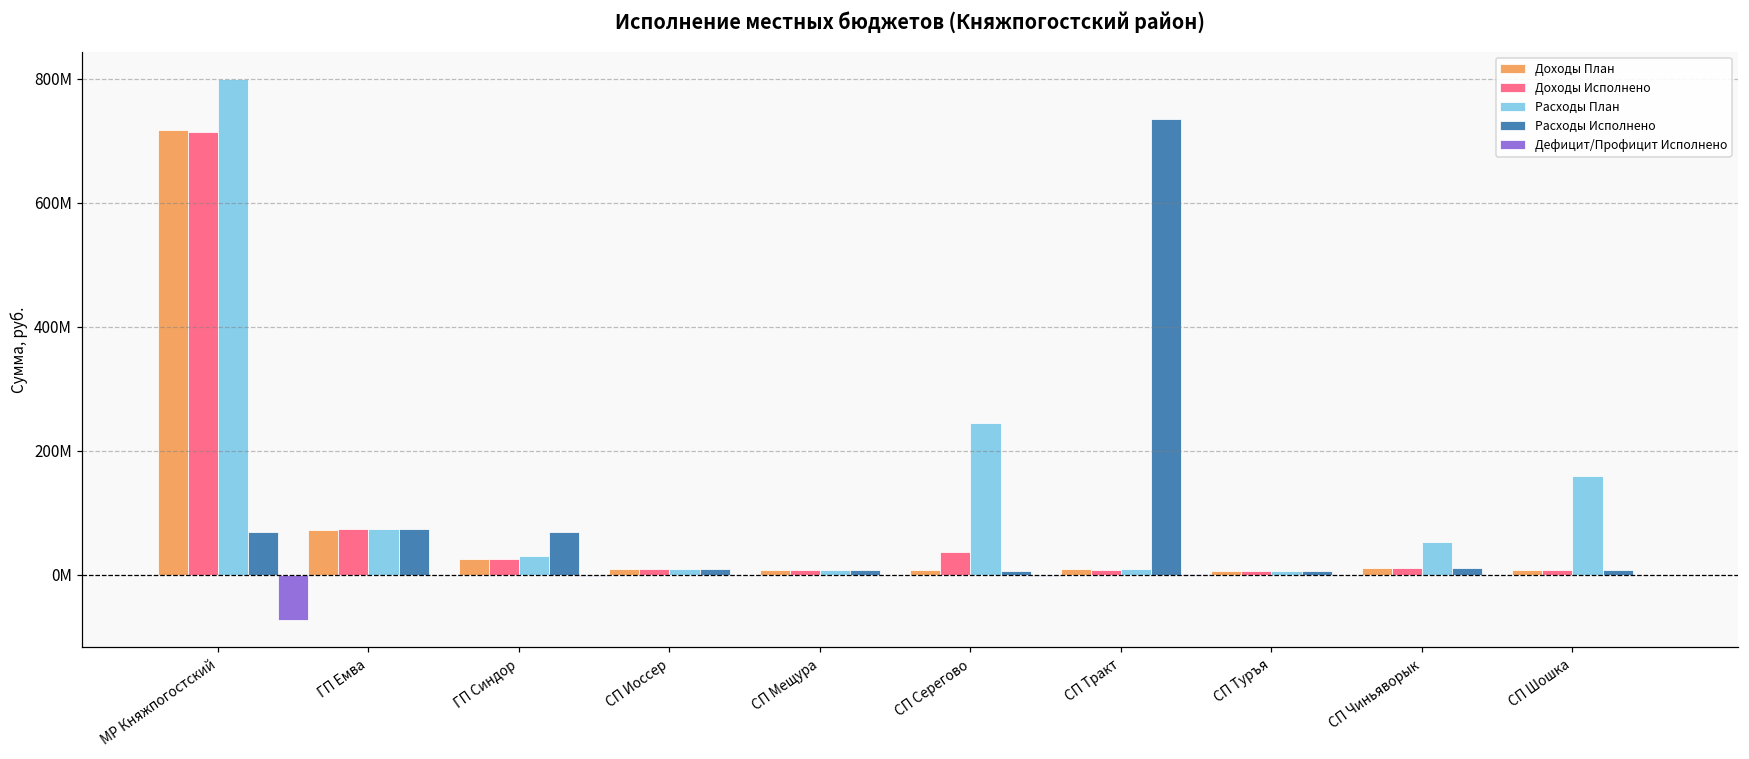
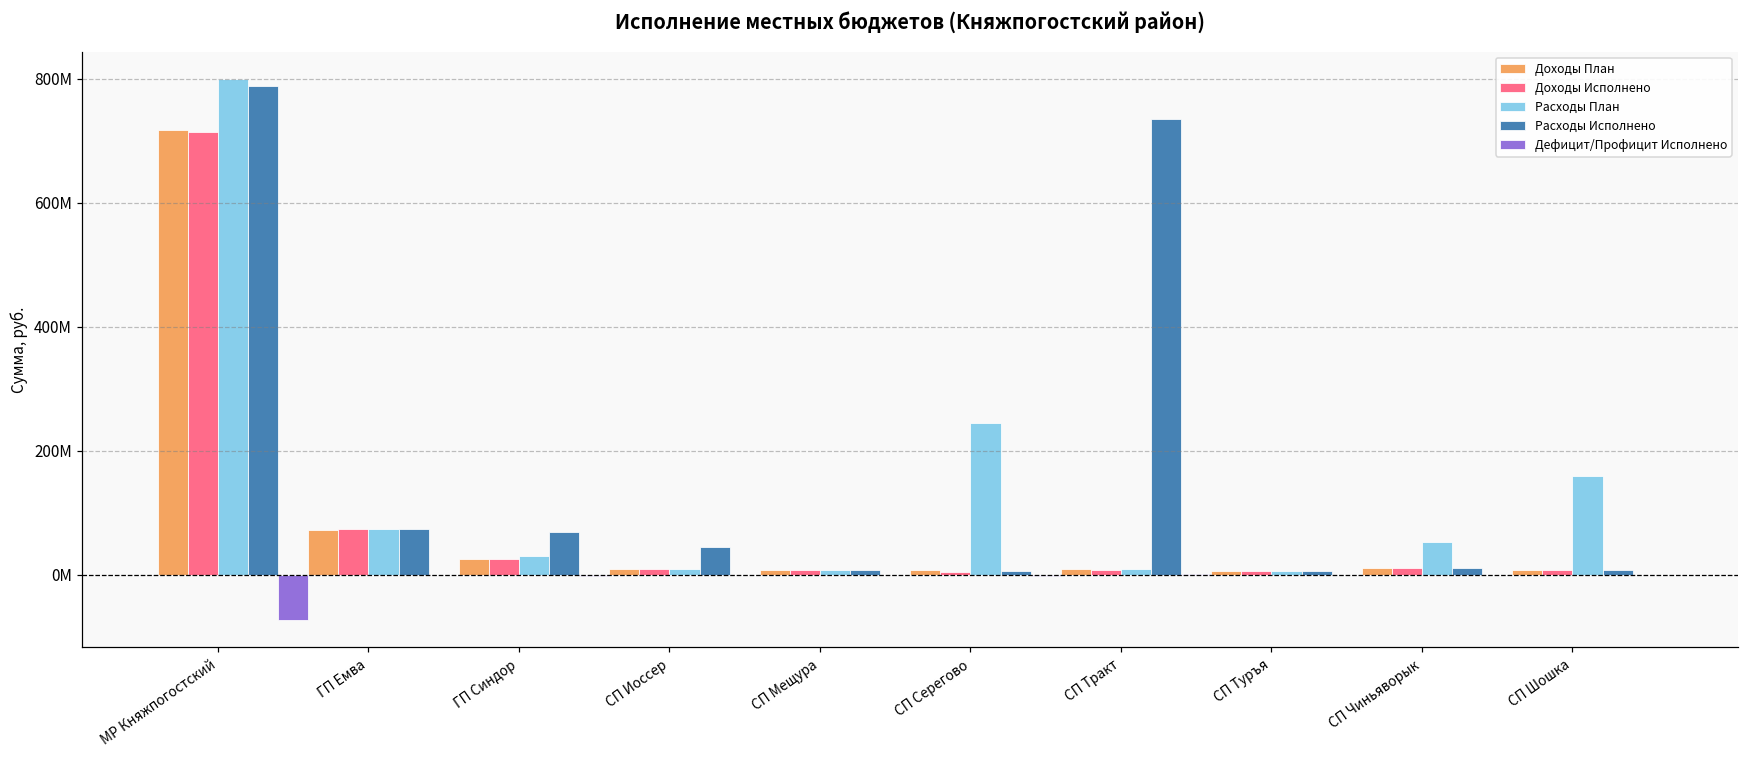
Расходы Исполнено, МР Княжпогостский: 70000000 -> 790000000
Расходы Исполнено, СП Иоссер: 10000000 -> 40000000
Доходы Исполнено, СП Серегово: 40000000 -> 0
